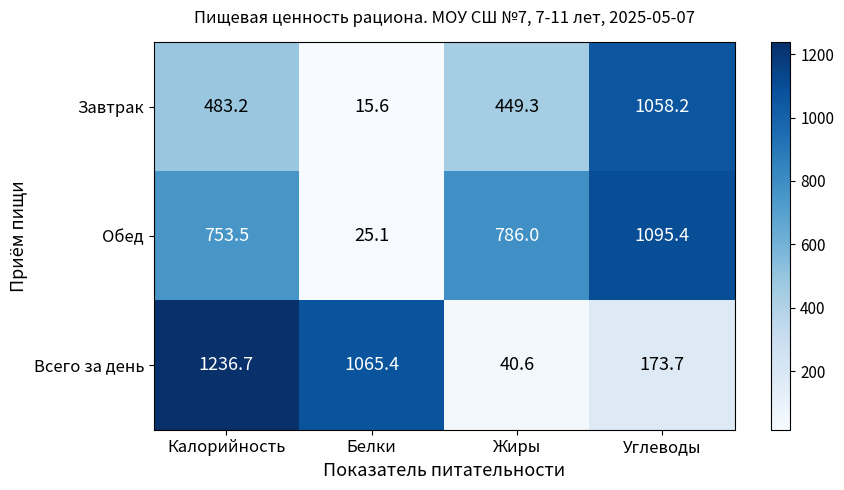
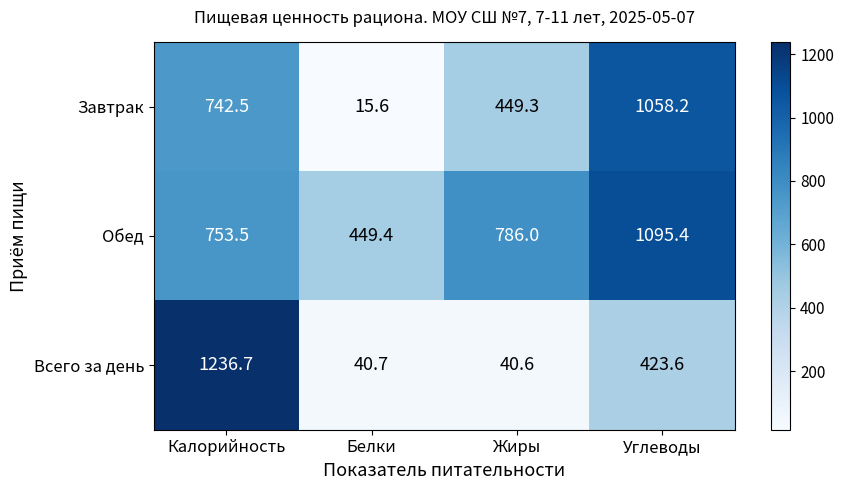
Завтрак, Калорийность: 483.2 -> 742.5
Обед, Белки: 25.1 -> 449.4
Всего за день, Белки: 1065.4 -> 40.7
Всего за день, Углеводы: 173.7 -> 423.6
